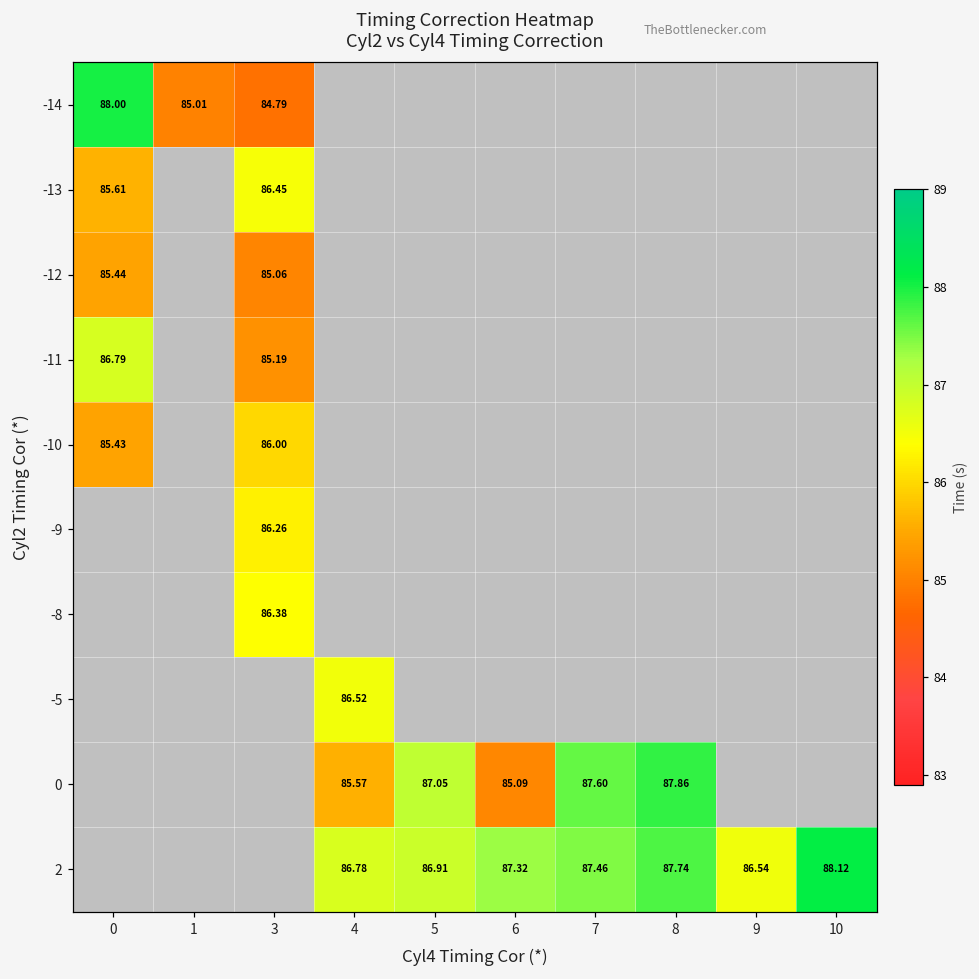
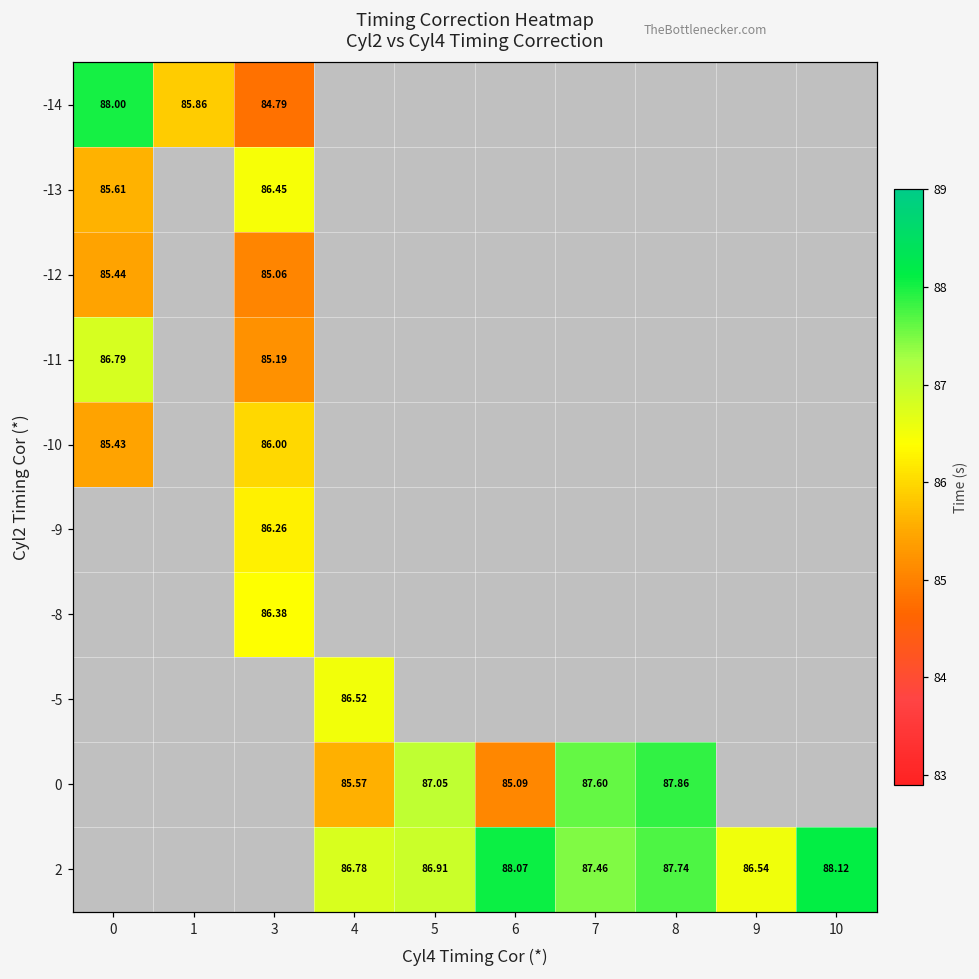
-14, 1: 85.01 -> 85.86
2, 6: 87.32 -> 88.07
